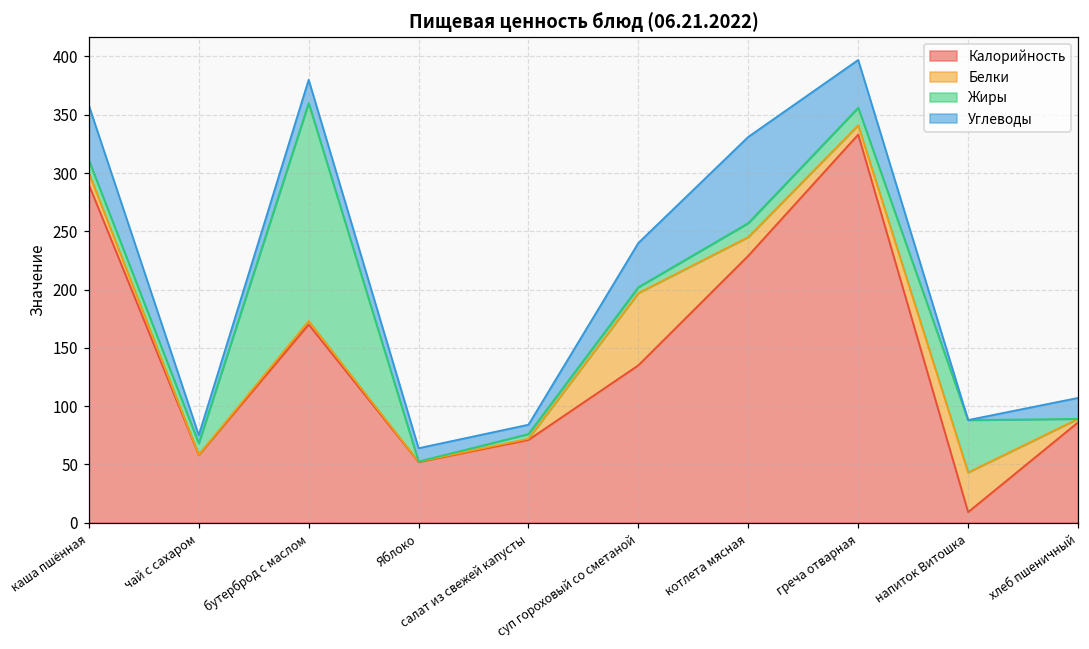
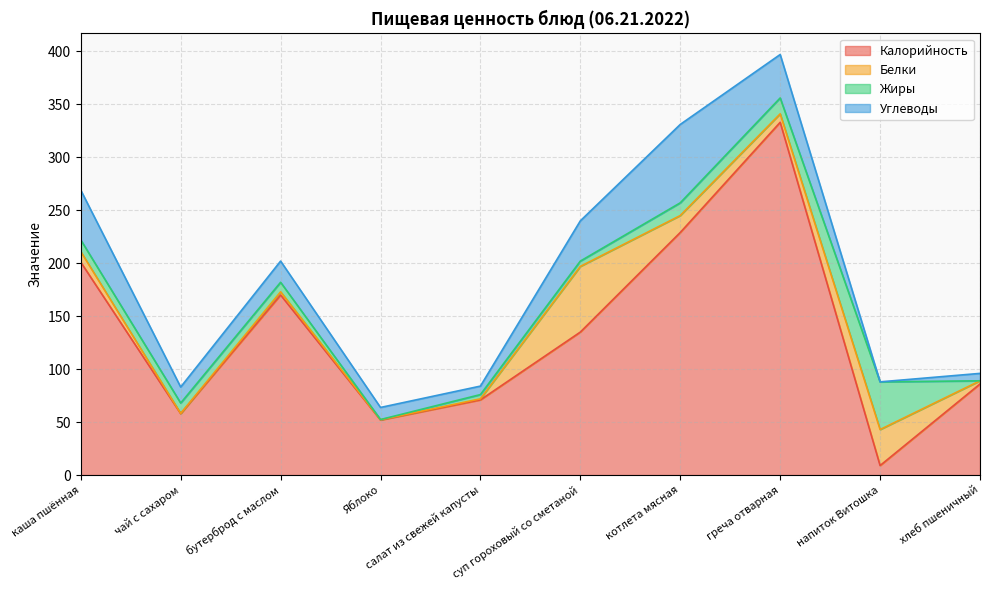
Калорийность, каша пшённая: 290 -> 201
Углеводы, чай с сахаром: 7 -> 15
Жиры, бутерброд с маслом: 187 -> 9
Углеводы, хлеб пшеничный: 18 -> 7
